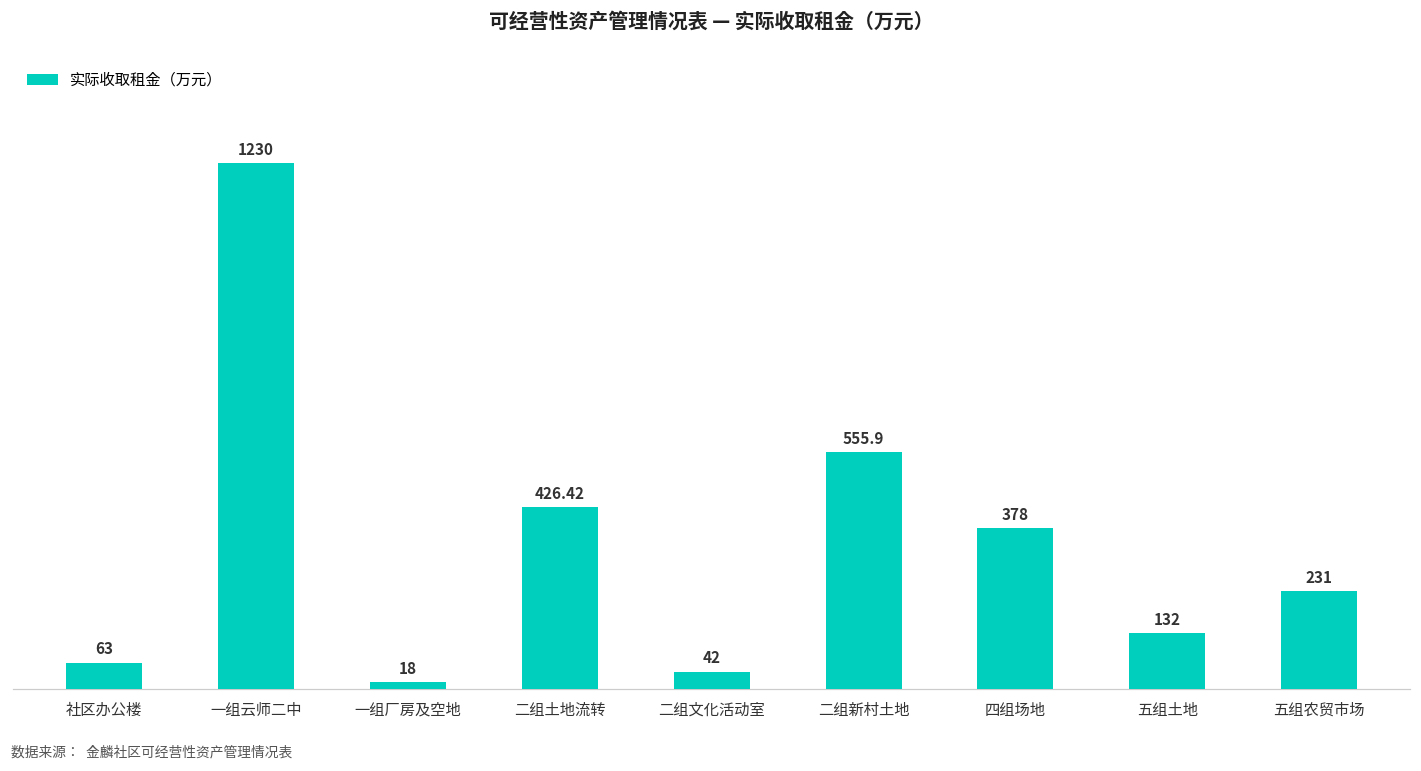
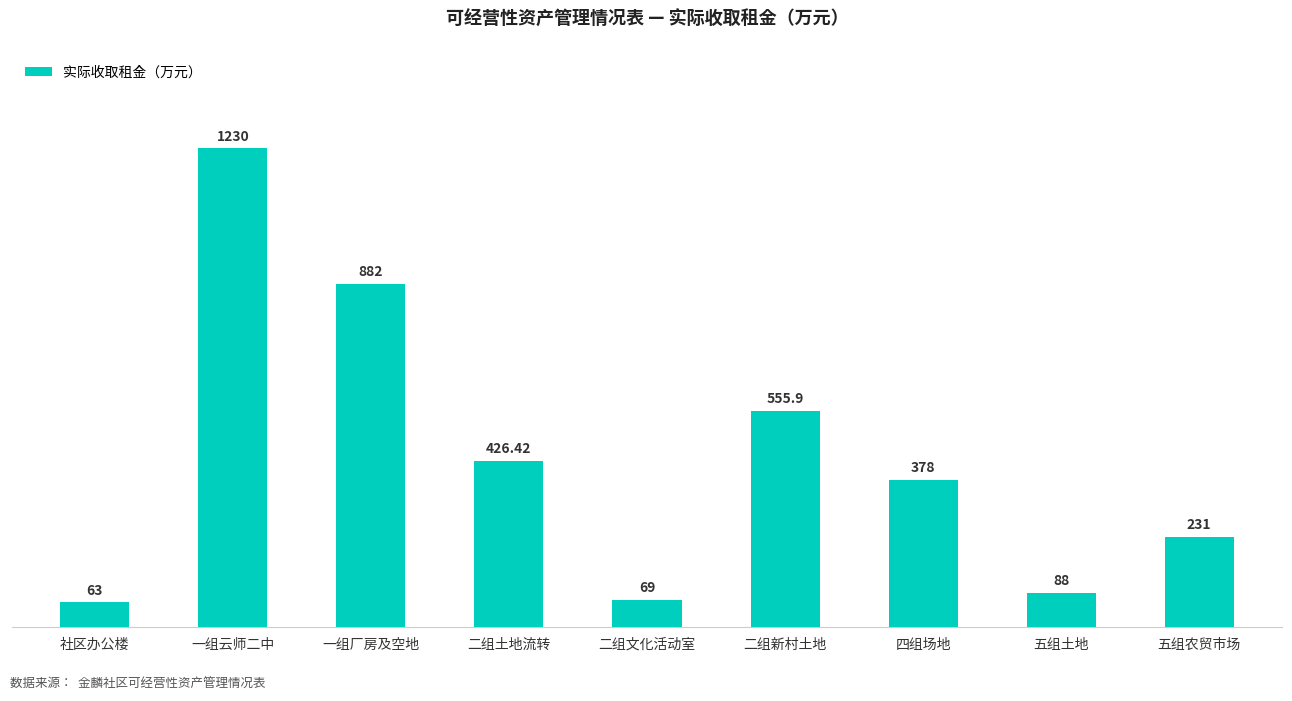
一组厂房及空地: 18 -> 882
二组文化活动室: 42 -> 69
五组土地: 132 -> 88
